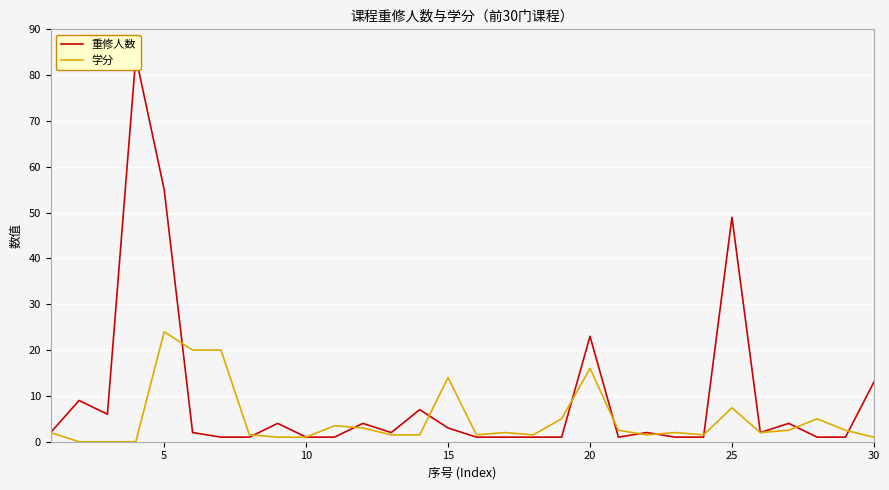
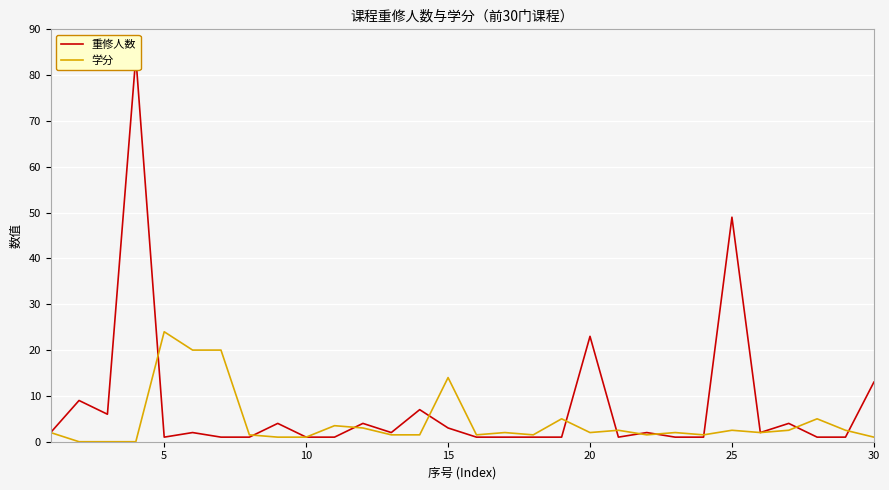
重修人数, 5: 55 -> 1
学分, 20: 16 -> 2
学分, 25: 7 -> 3
